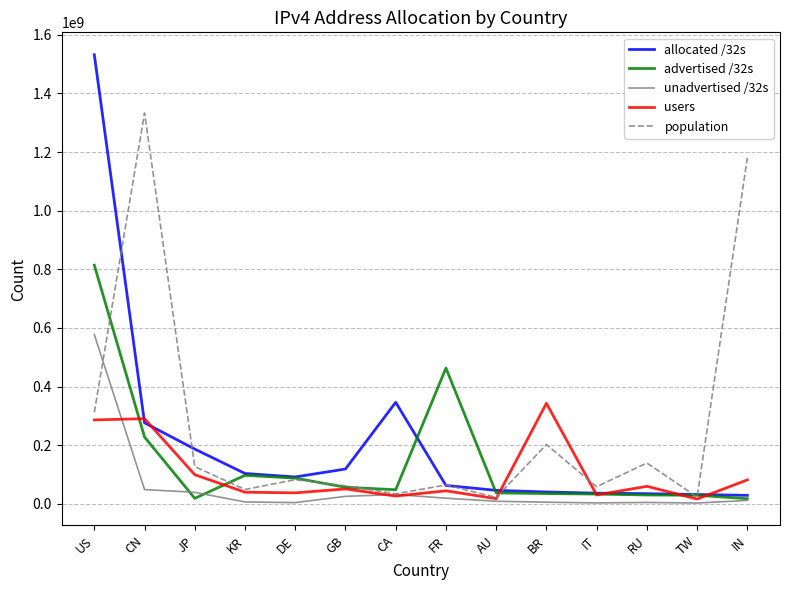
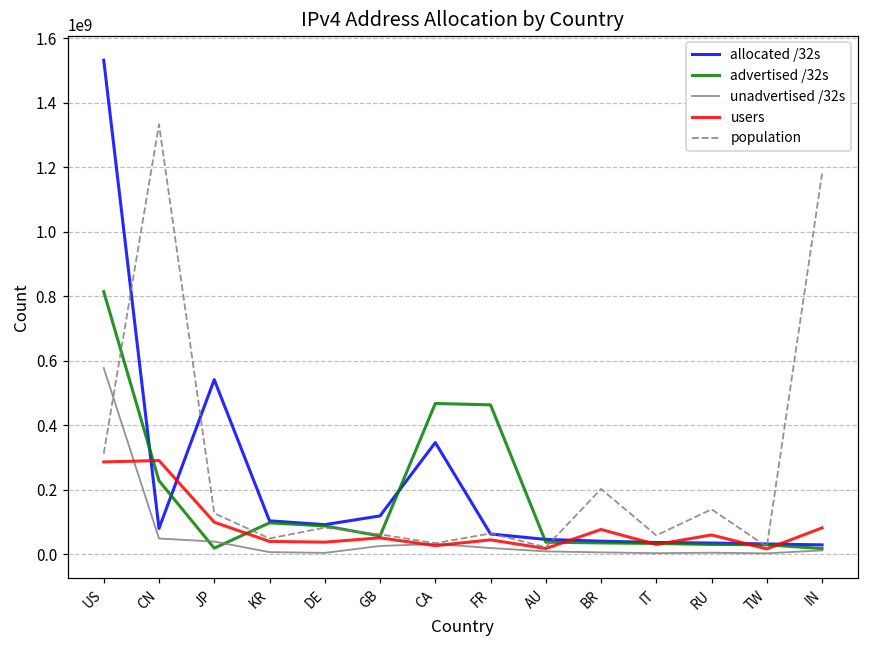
allocated /32s, CN: 280000000 -> 80000000
allocated /32s, JP: 190000000 -> 540000000
advertised /32s, CA: 50000000 -> 470000000
users, BR: 340000000 -> 80000000
